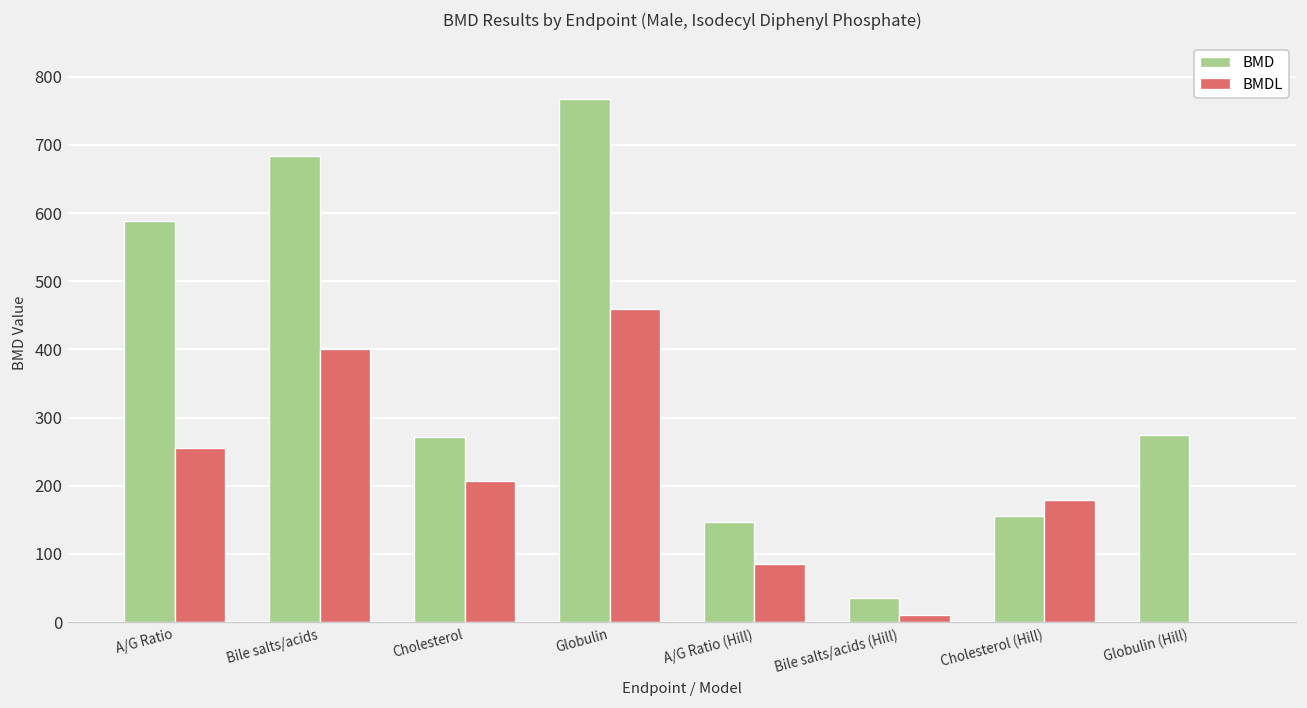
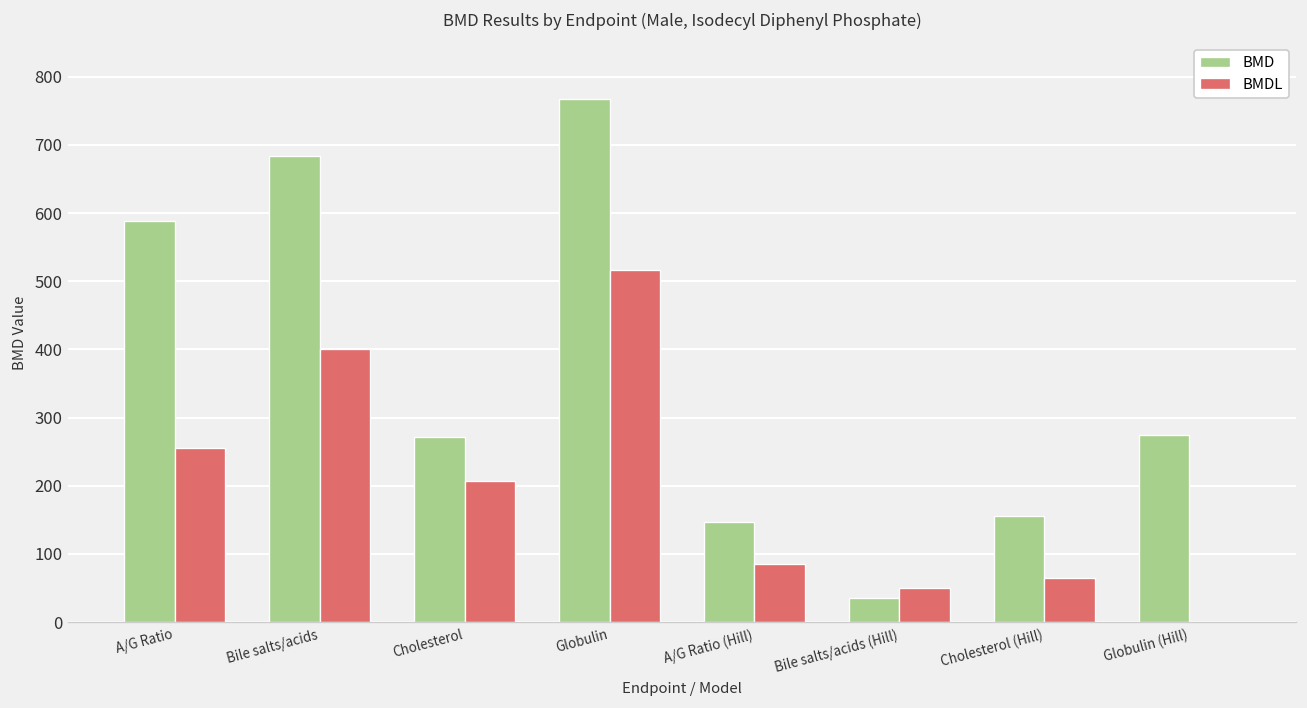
BMDL, Globulin: 460 -> 520
BMDL, Bile salts/acids (Hill): 10 -> 50
BMDL, Cholesterol (Hill): 180 -> 60
